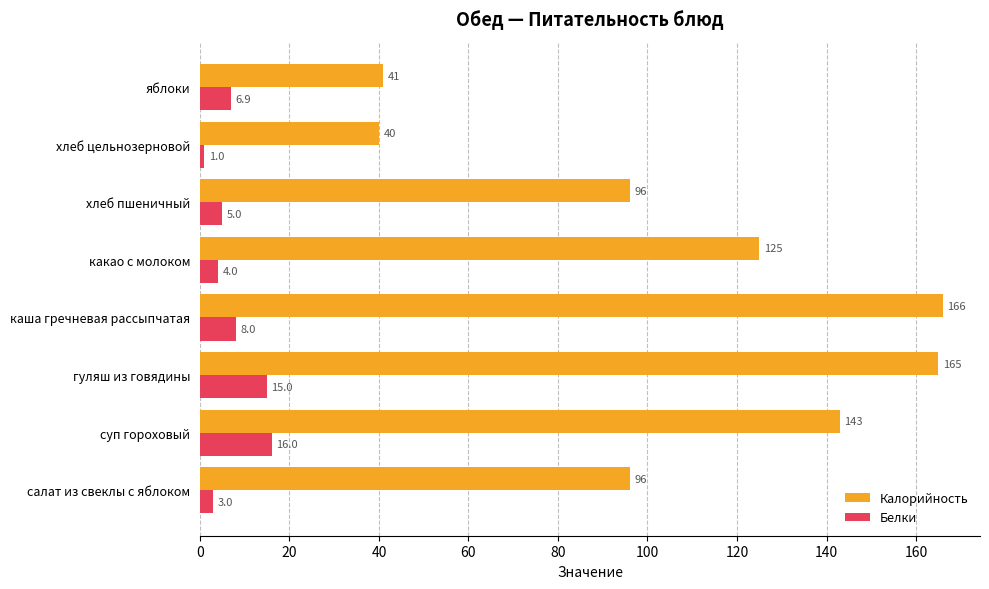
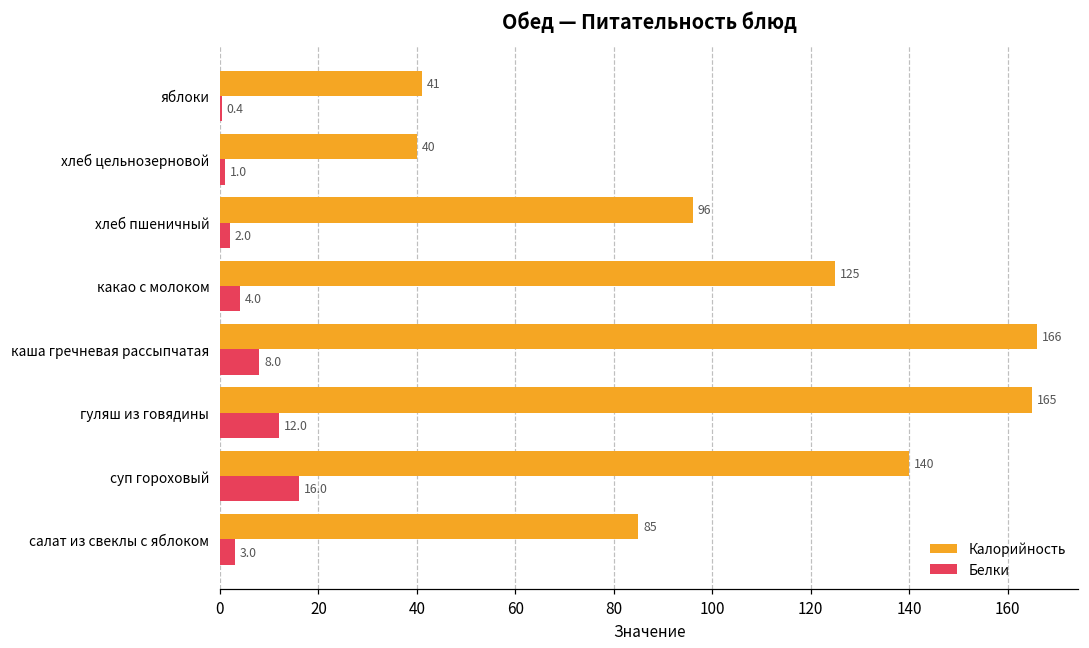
Белки, яблоки: 6.9 -> 0.4
Белки, хлеб пшеничный: 5.0 -> 2.0
Белки, гуляш из говядины: 15.0 -> 12.0
Калорийность, суп гороховый: 143 -> 140
Калорийность, салат из свеклы с яблоком: 96 -> 85
